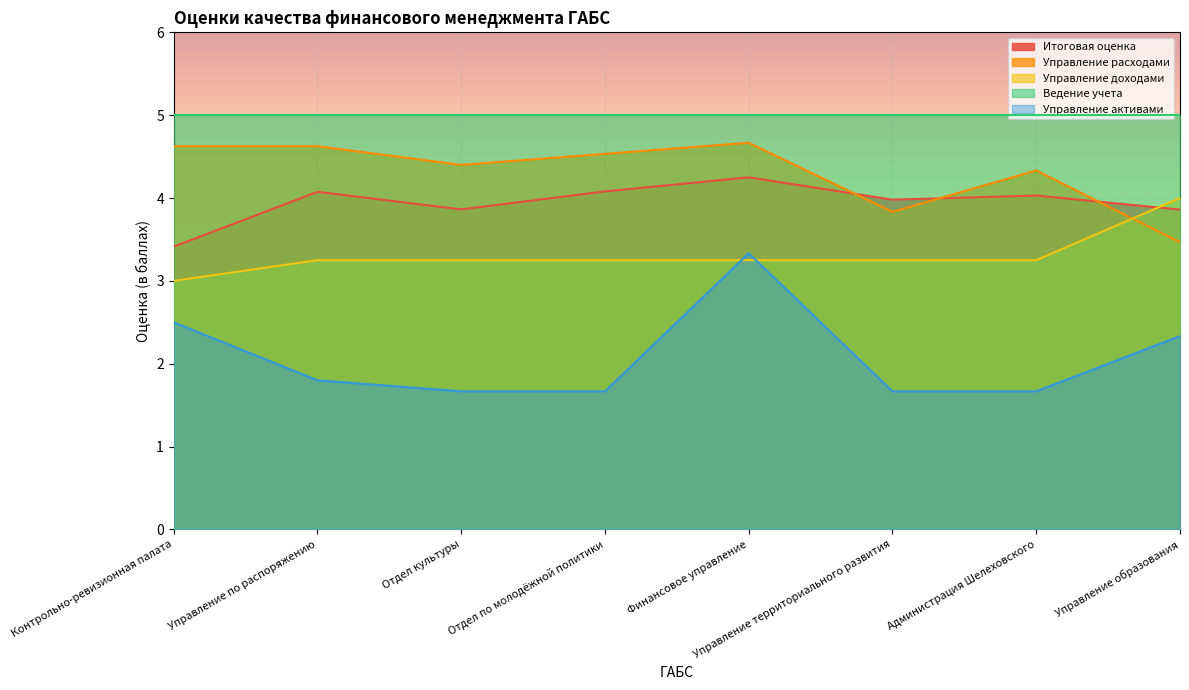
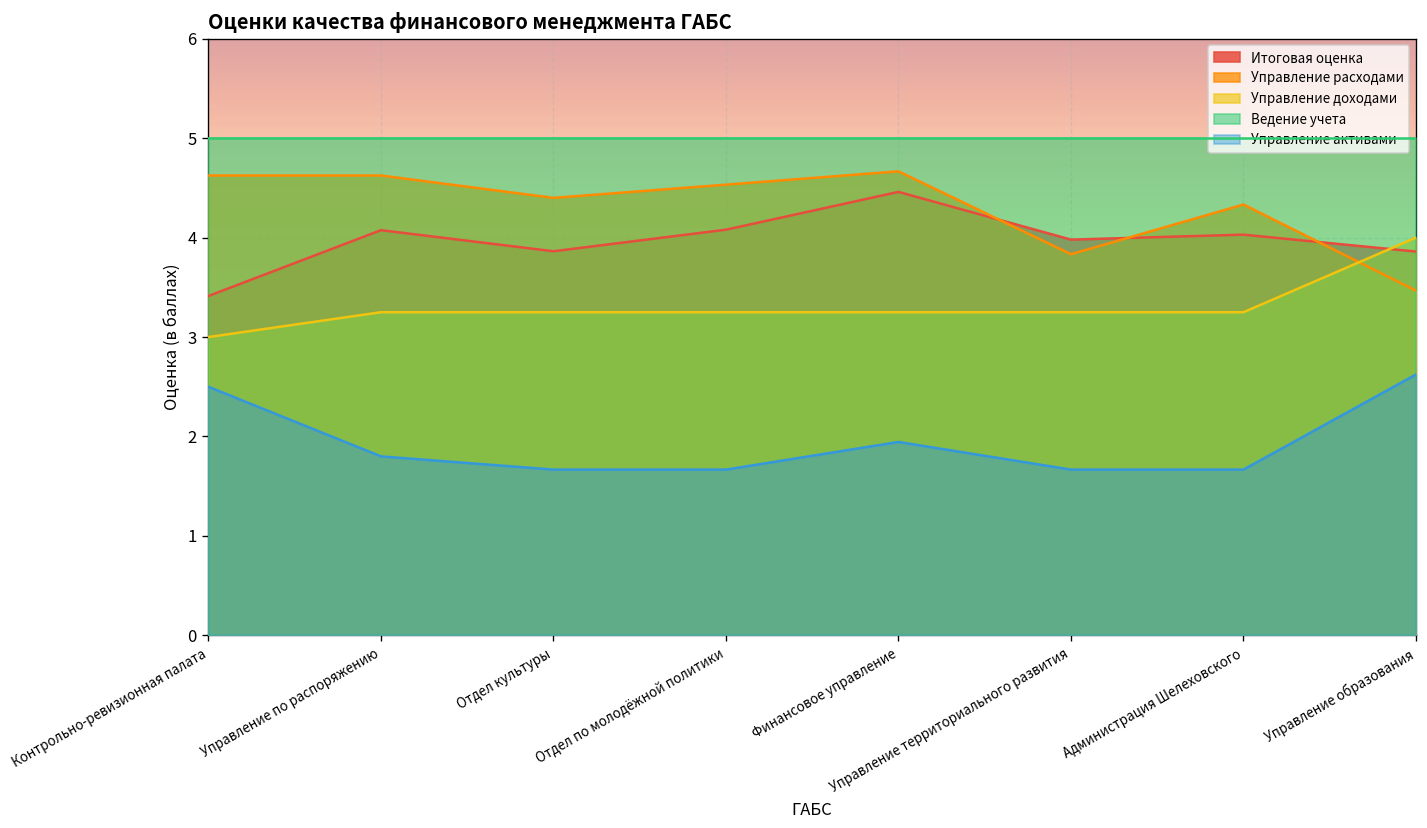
Итоговая оценка, Финансовое управление: 4.3 -> 4.5
Управление активами, Финансовое управление: 3.3 -> 1.9
Управление активами, Управление образования: 2.3 -> 2.6
